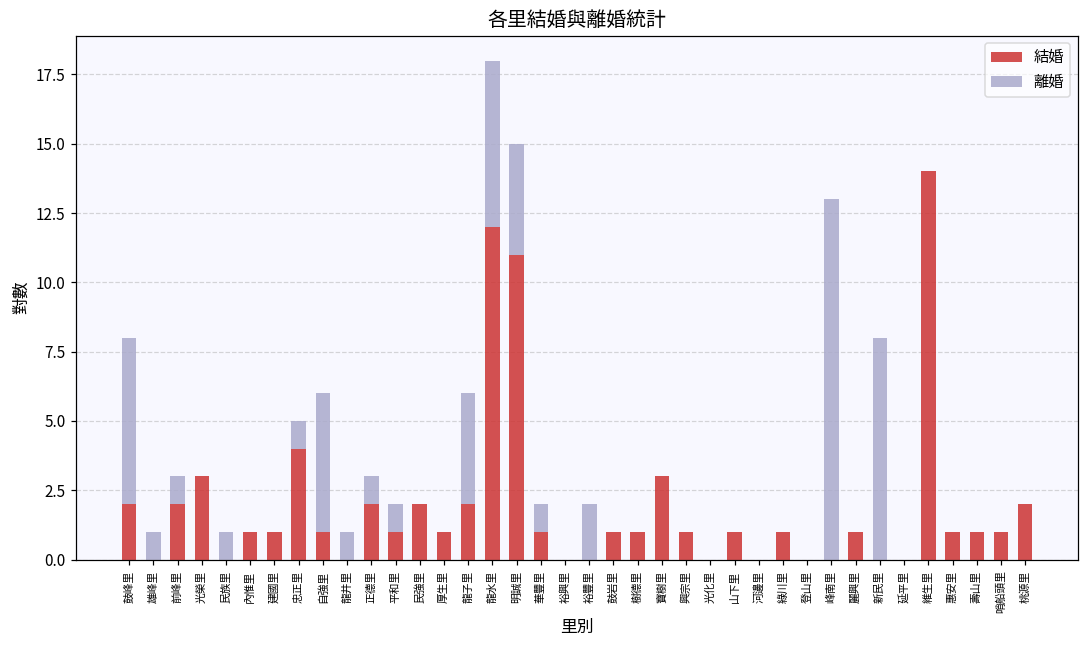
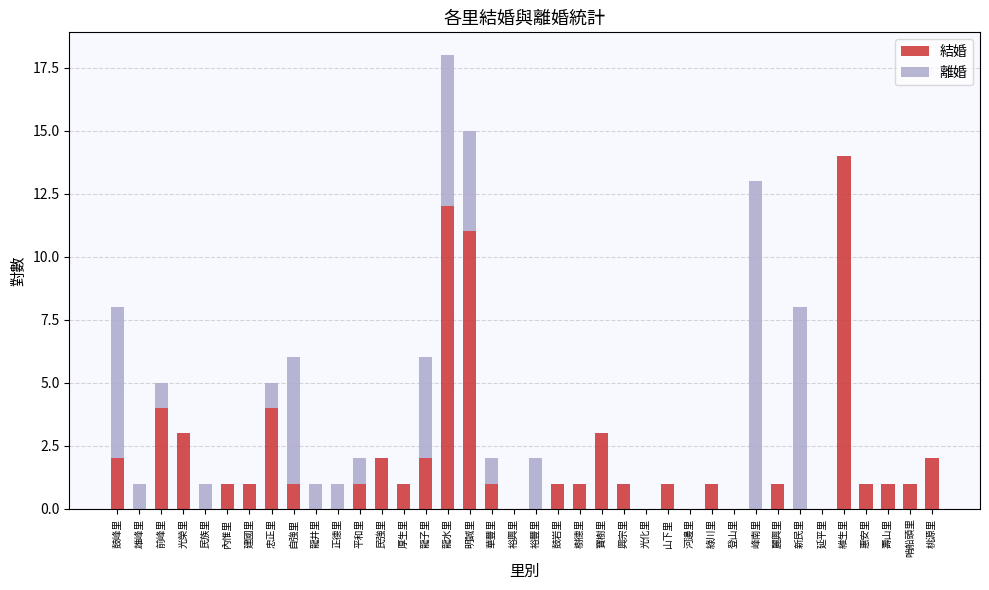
結婚, 前峰里: 2 -> 4
結婚, 正德里: 2 -> 0
